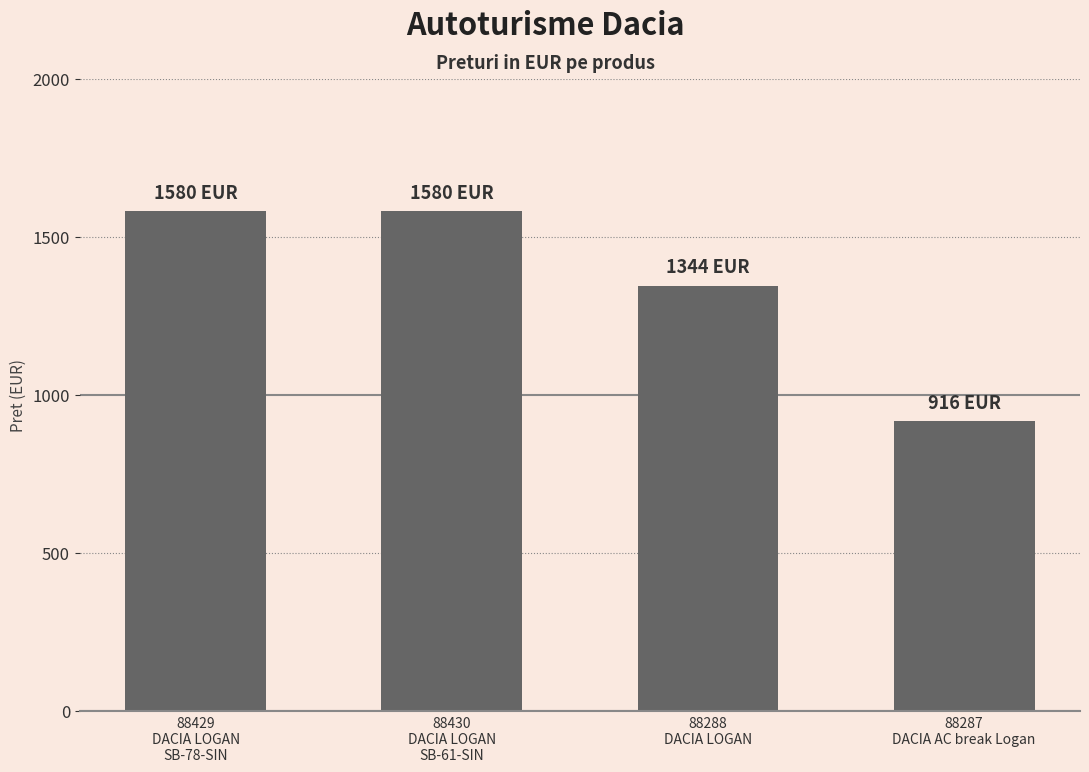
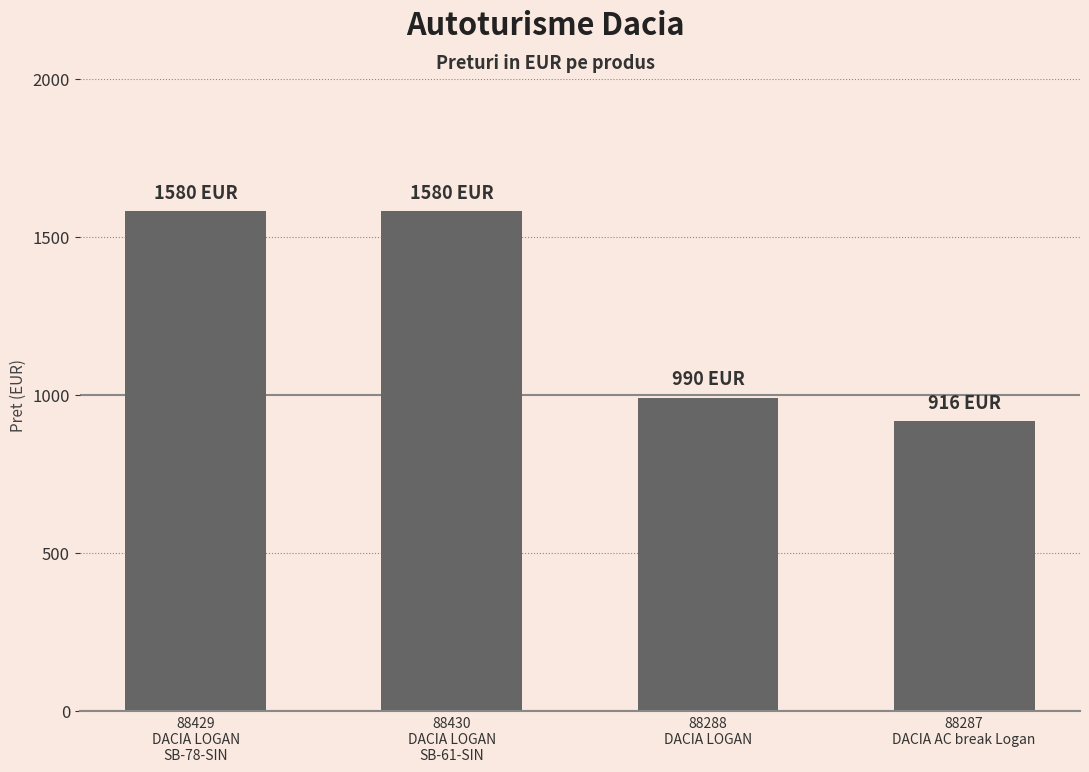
88288 DACIA LOGAN: 1344 -> 990
